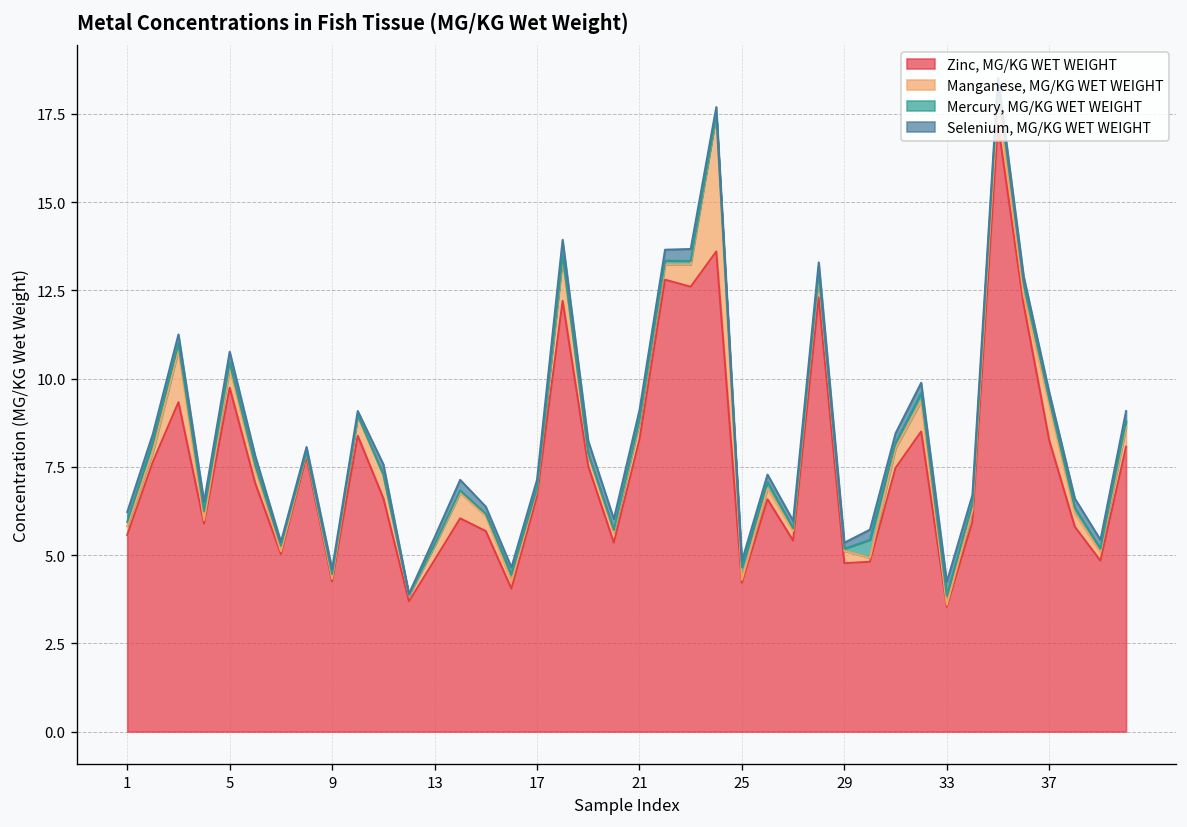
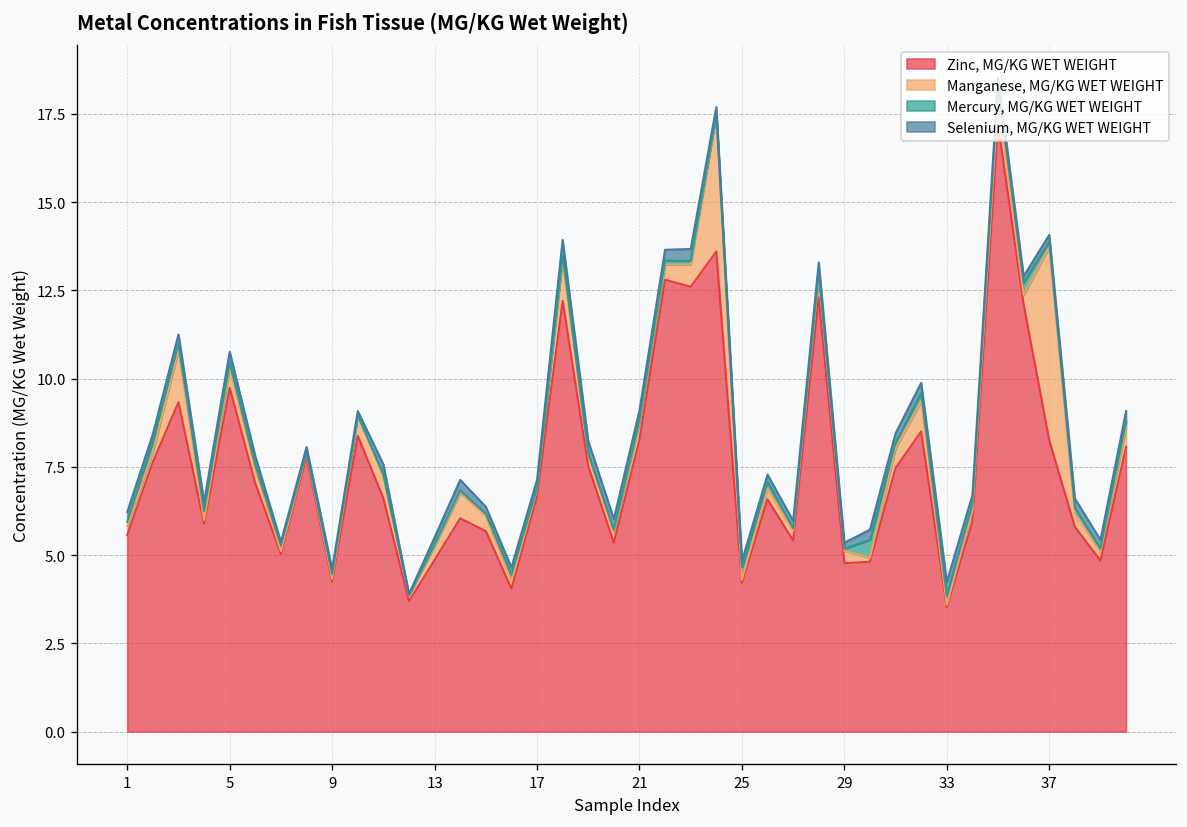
Manganese, MG/KG WET WEIGHT, 37: 1.0 -> 5.5
